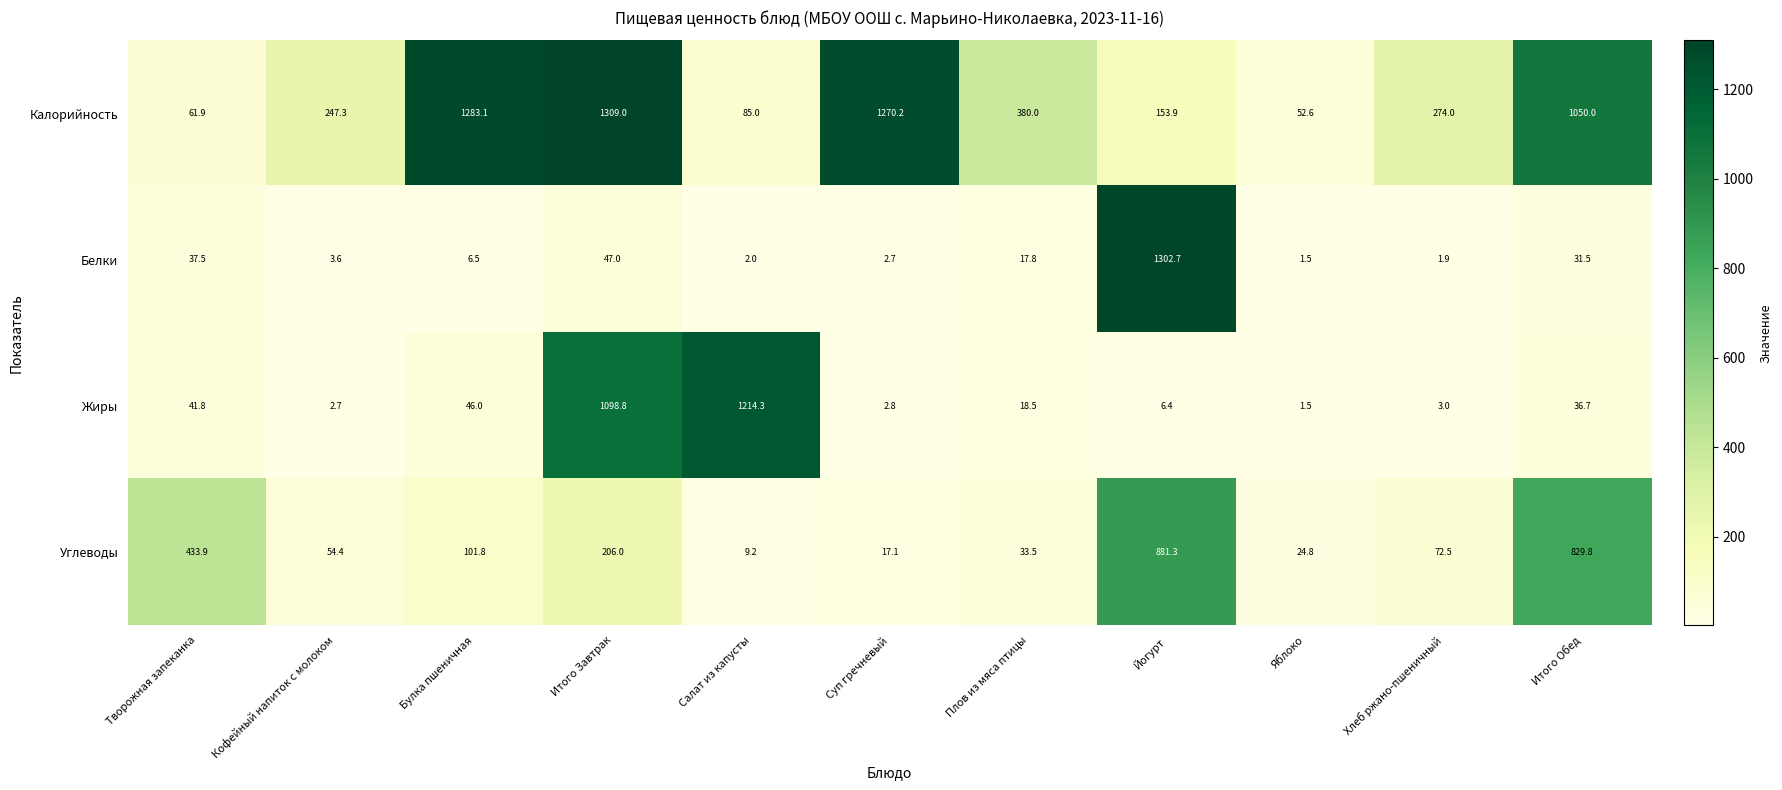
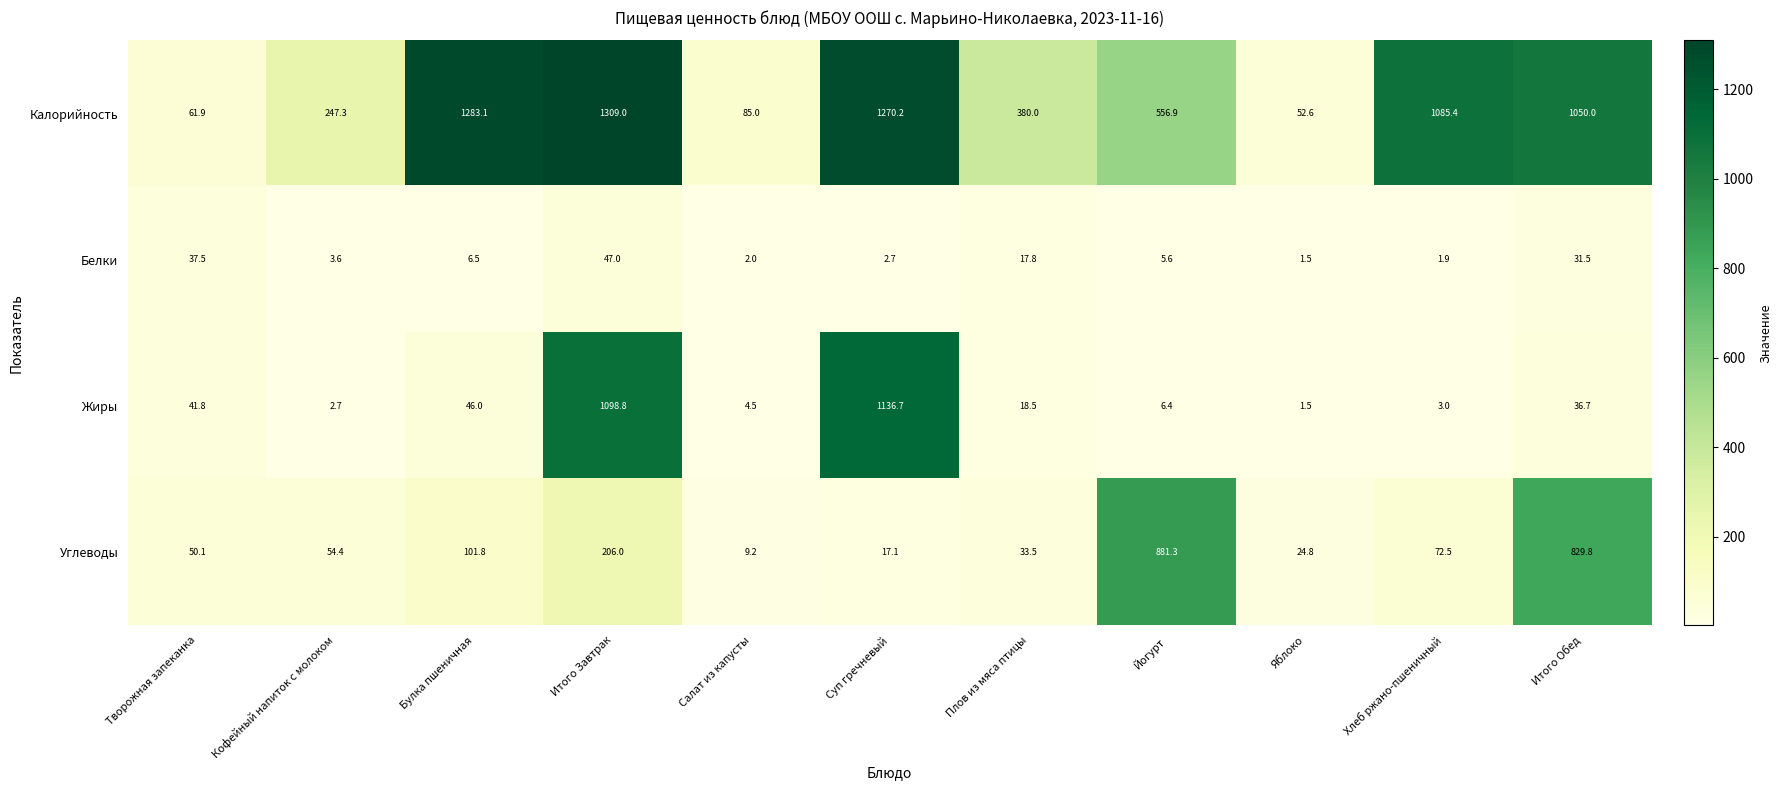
Калорийность, Йогурт: 153.9 -> 556.9
Калорийность, Хлеб ржано-пшеничный: 274.0 -> 1085.4
Белки, Йогурт: 1302.7 -> 5.6
Жиры, Салат из капусты: 1214.3 -> 4.5
Жиры, Суп гречневый: 2.8 -> 1136.7
Углеводы, Творожная запеканка: 433.9 -> 50.1
